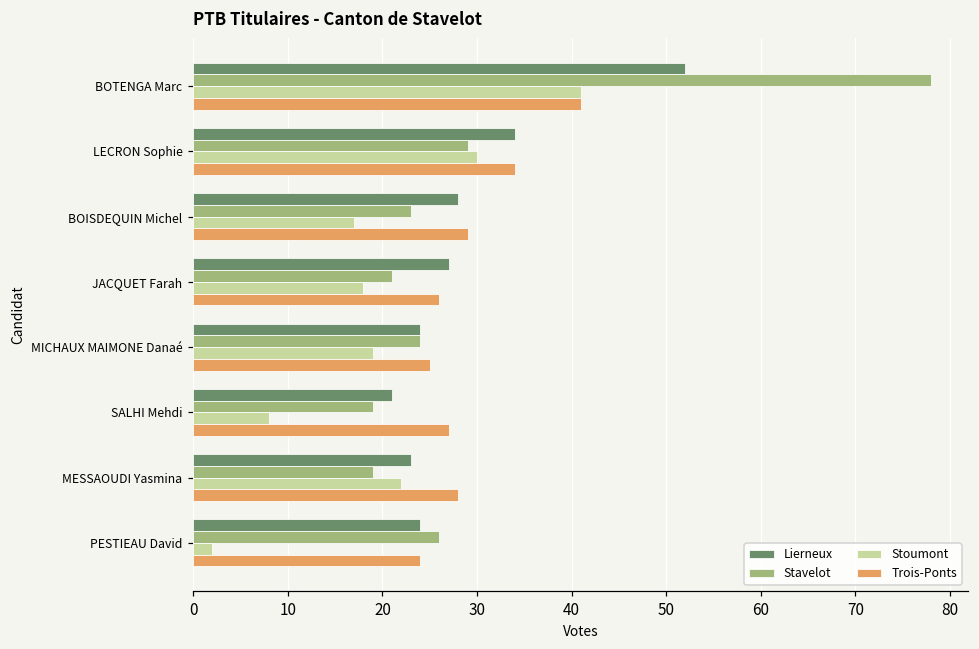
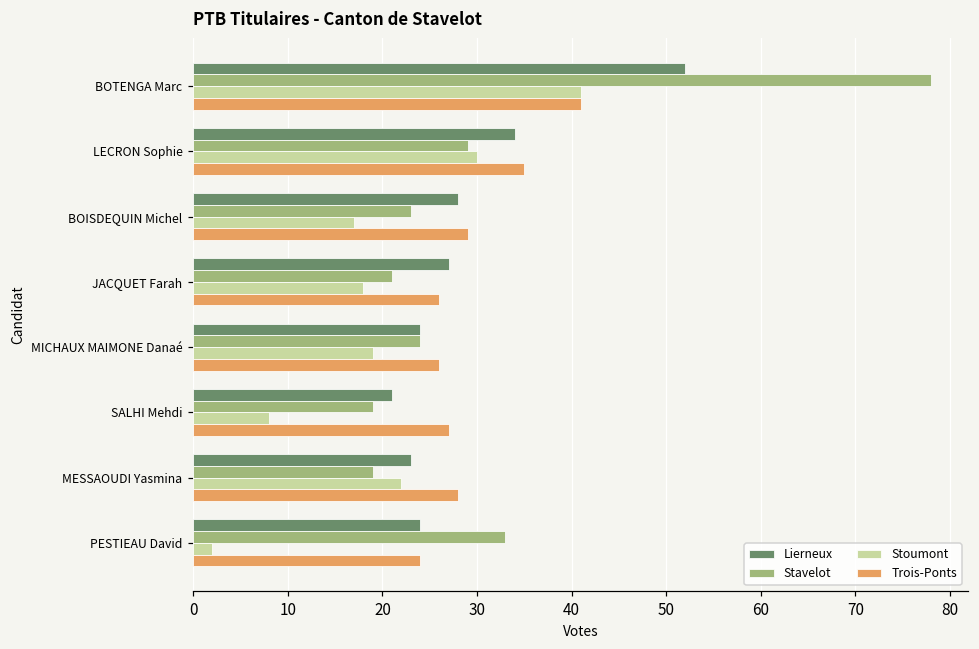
Trois-Ponts, LECRON Sophie: 34 -> 35
Trois-Ponts, MICHAUX MAIMONE Danaé: 25 -> 26
Stavelot, PESTIEAU David: 26 -> 33
